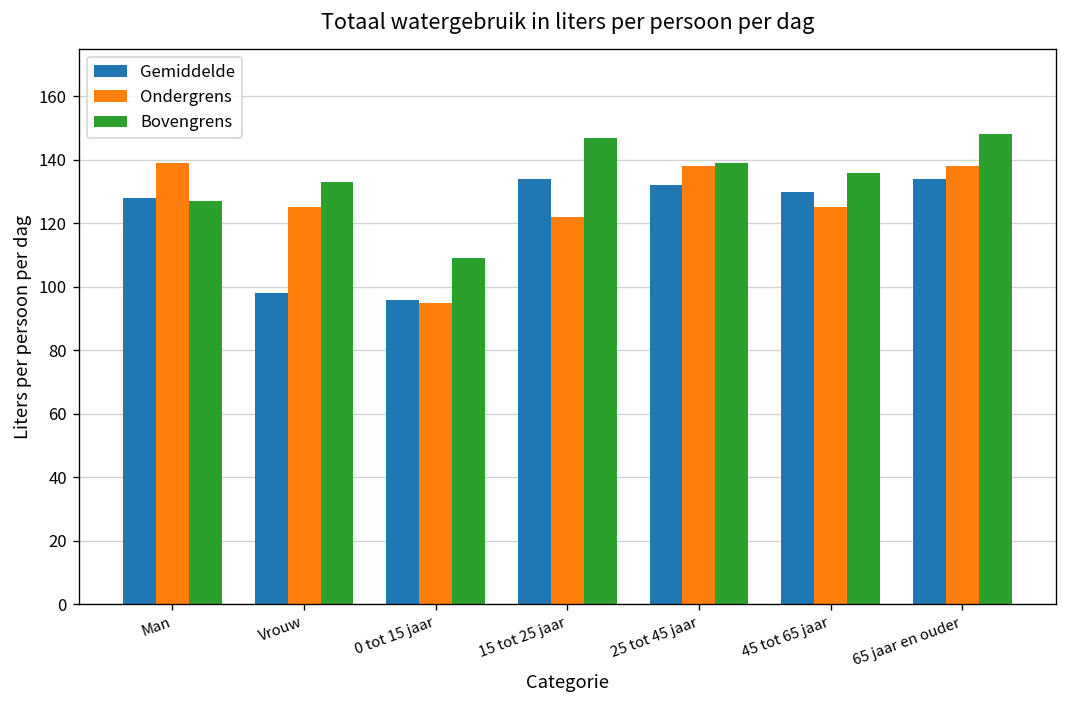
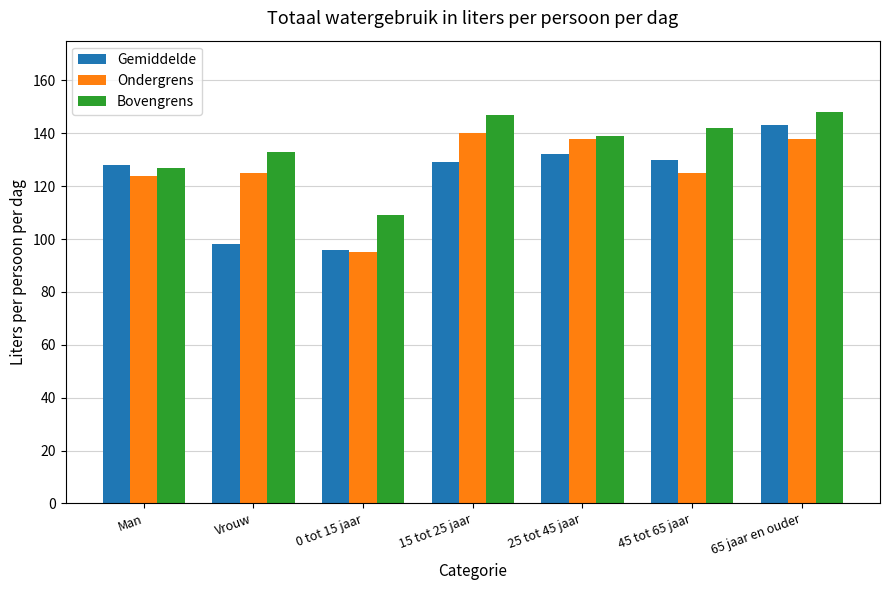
Ondergrens, Man: 139 -> 124
Gemiddelde, 15 tot 25 jaar: 134 -> 129
Ondergrens, 15 tot 25 jaar: 122 -> 140
Bovengrens, 45 tot 65 jaar: 136 -> 142
Gemiddelde, 65 jaar en ouder: 134 -> 143
